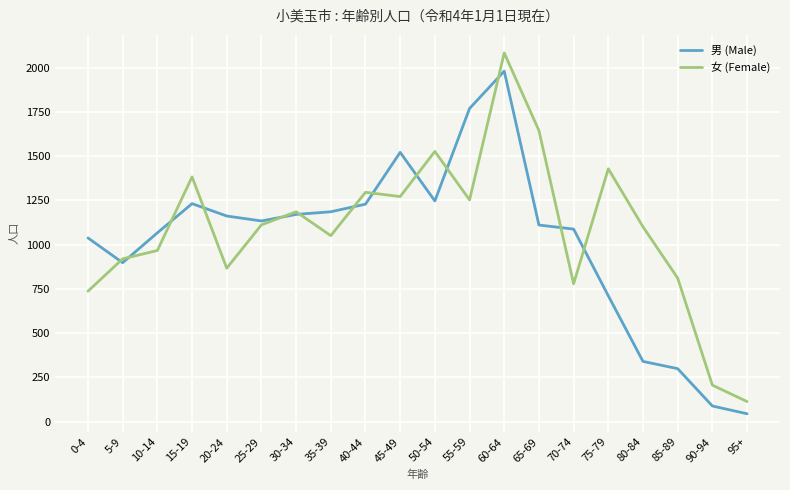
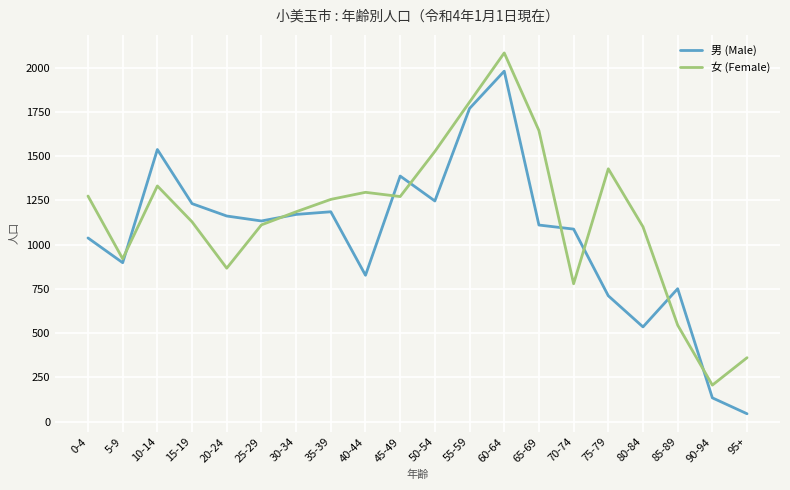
女 (Female), 0-4: 740 -> 1280
男 (Male), 10-14: 1070 -> 1540
女 (Female), 10-14: 970 -> 1330
女 (Female), 15-19: 1380 -> 1130
女 (Female), 35-39: 1050 -> 1260
男 (Male), 40-44: 1230 -> 830
男 (Male), 45-49: 1520 -> 1390
女 (Female), 55-59: 1250 -> 1810
男 (Male), 80-84: 340 -> 540
男 (Male), 85-89: 300 -> 750
女 (Female), 85-89: 810 -> 550
男 (Male), 90-94: 90 -> 130
女 (Female), 95+: 110 -> 360
